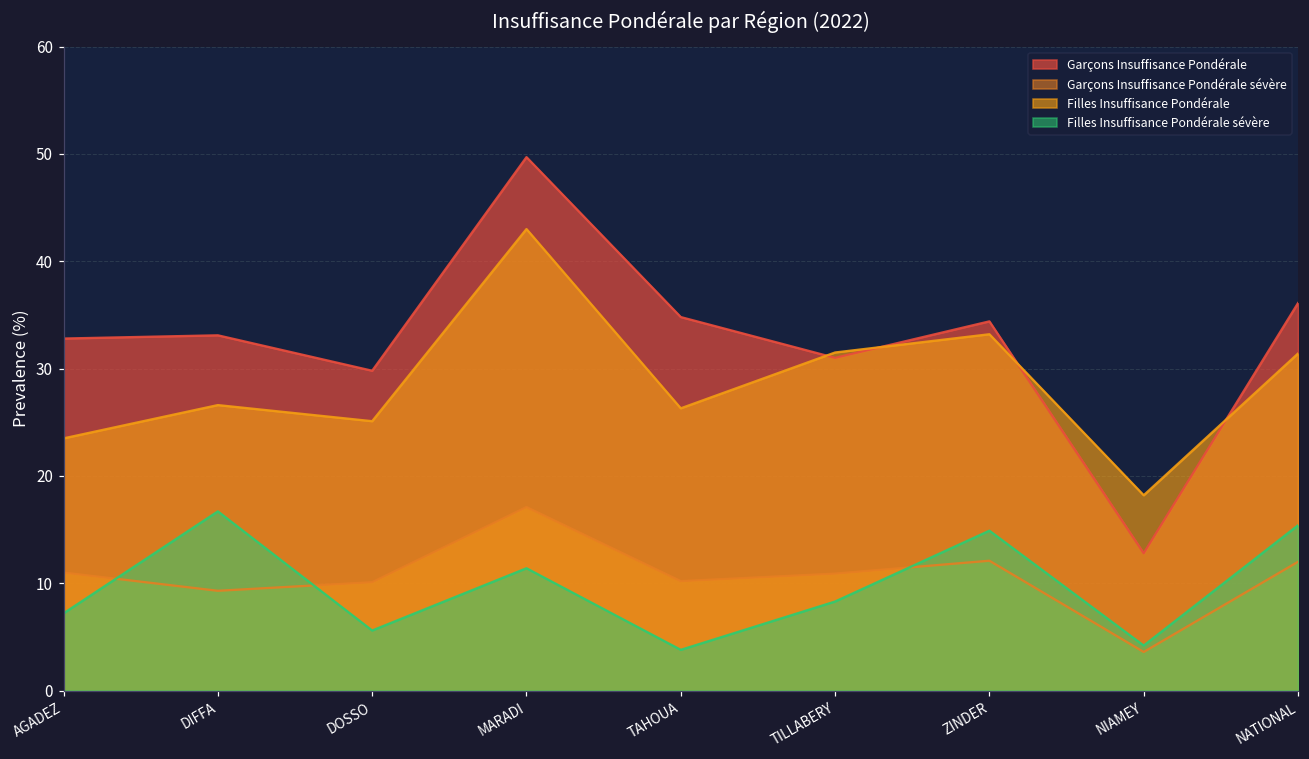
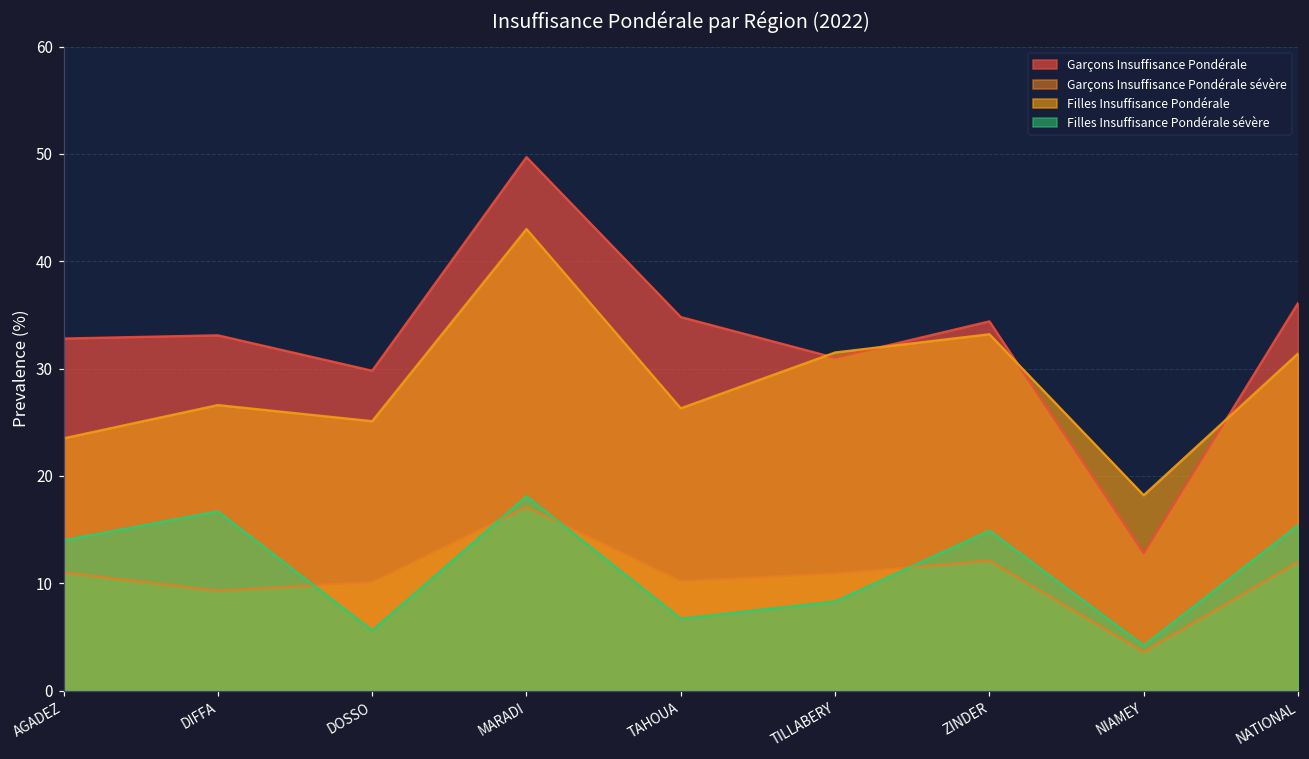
Filles Insuffisance Pondérale sévère, AGADEZ: 7 -> 14
Filles Insuffisance Pondérale sévère, MARADI: 11 -> 18
Filles Insuffisance Pondérale sévère, TAHOUA: 4 -> 7
